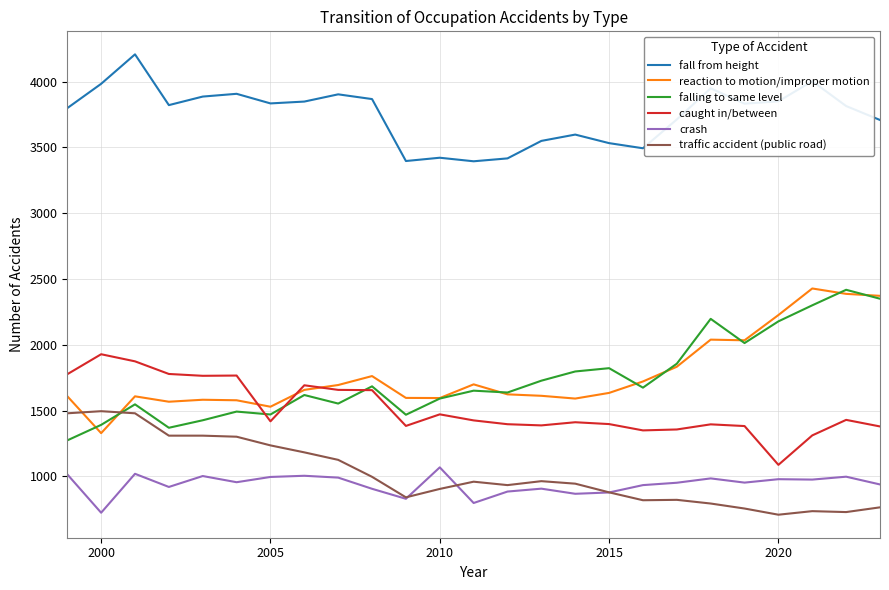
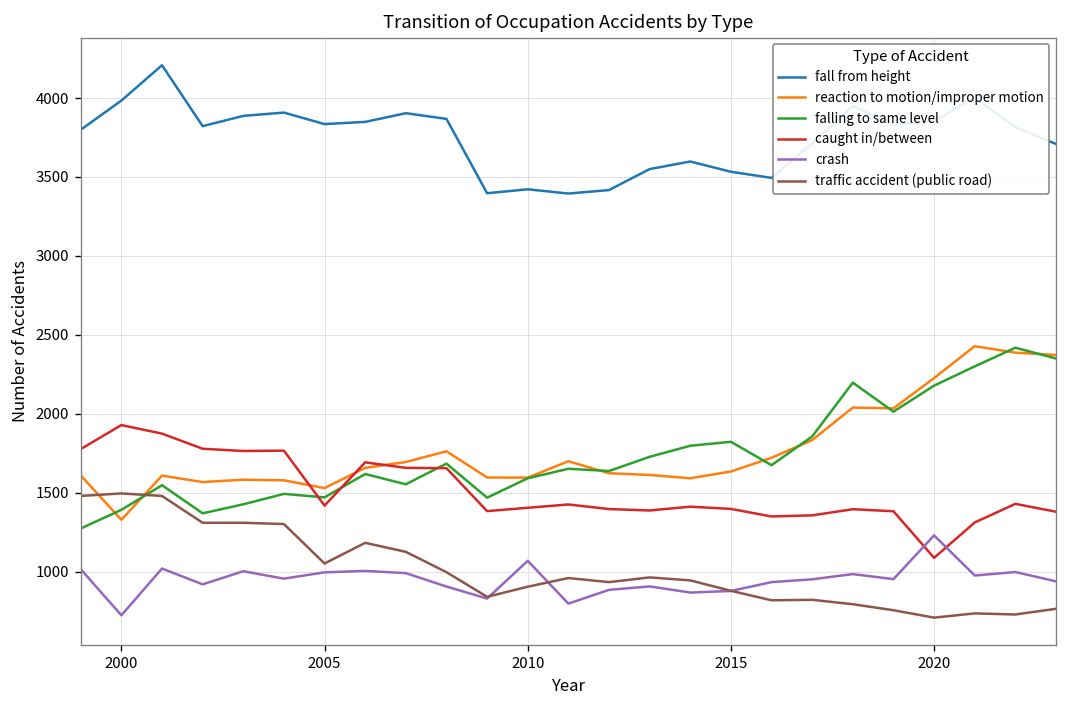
traffic accident (public road), 2005: 1240 -> 1050
caught in/between, 2010: 1470 -> 1400
crash, 2020: 980 -> 1230
